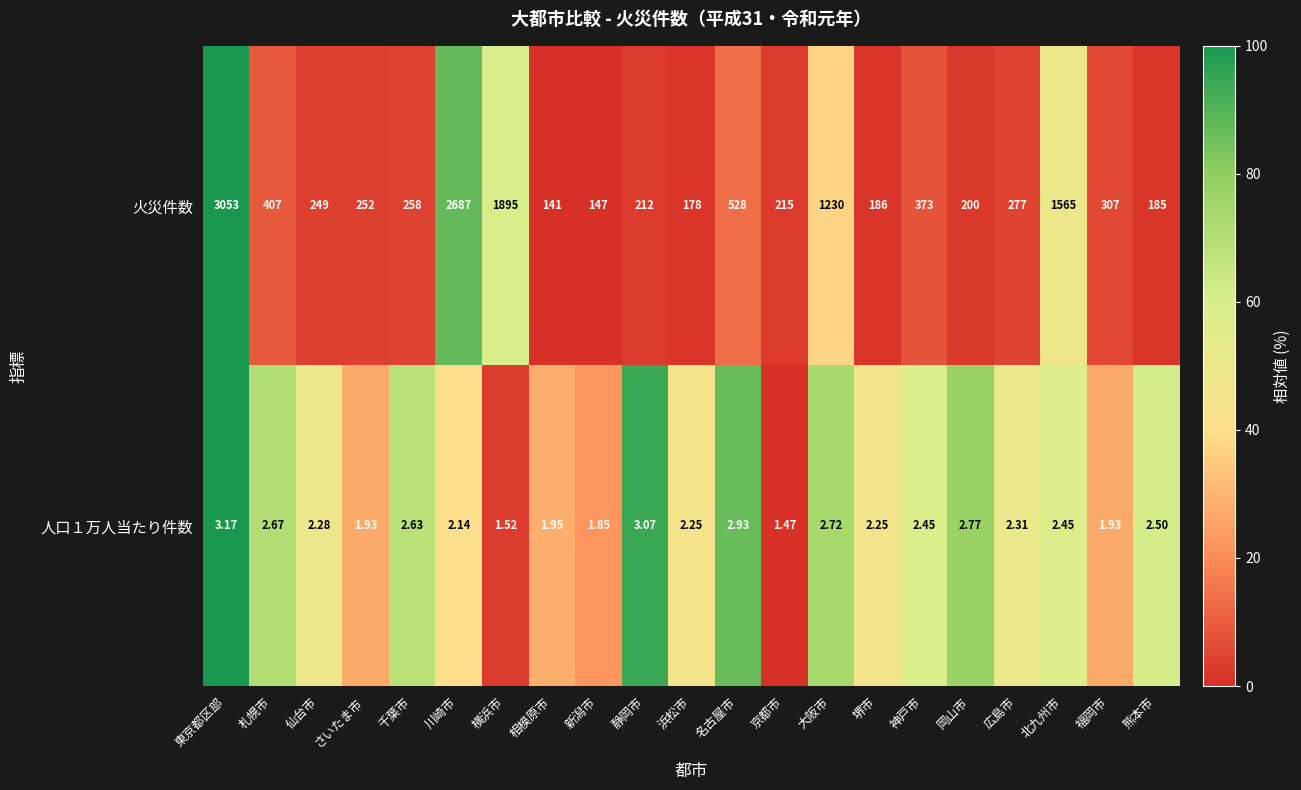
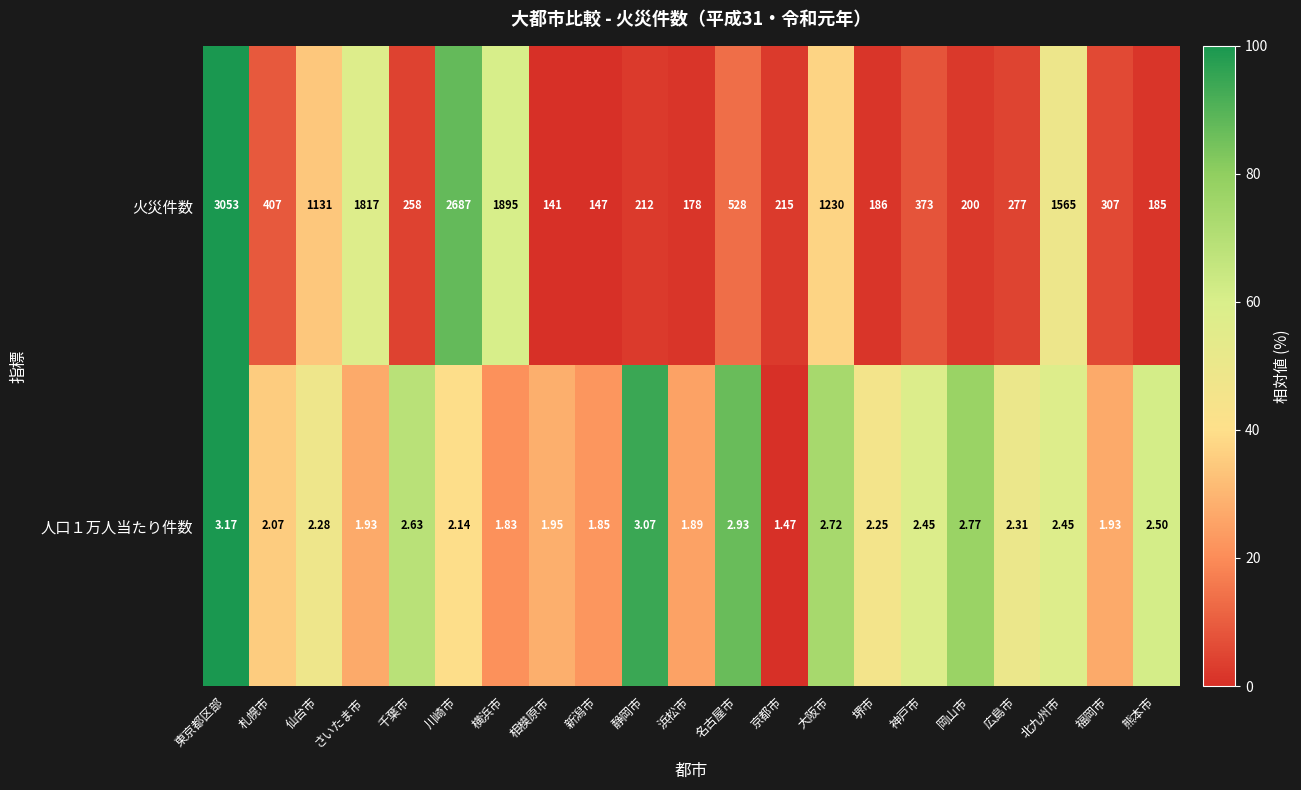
火災件数, 仙台市: 249 -> 1131
火災件数, さいたま市: 252 -> 1817
人口１万人当たり件数, 札幌市: 2.67 -> 2.07
人口１万人当たり件数, 横浜市: 1.52 -> 1.83
人口１万人当たり件数, 浜松市: 2.25 -> 1.89
